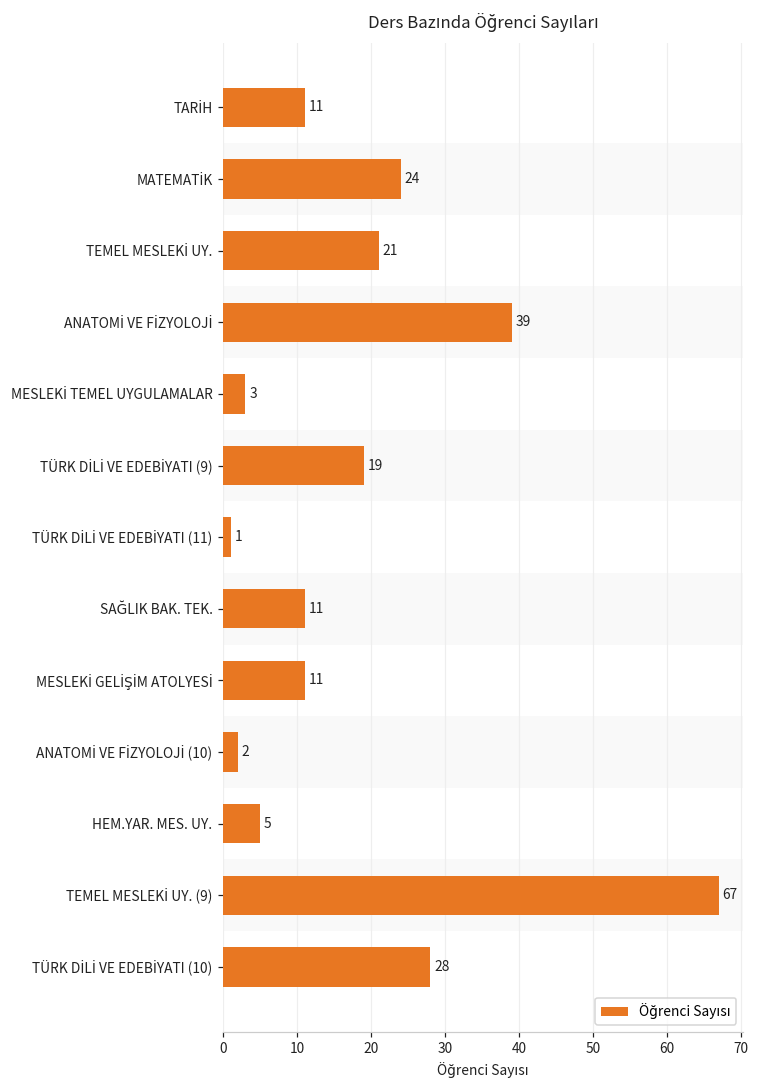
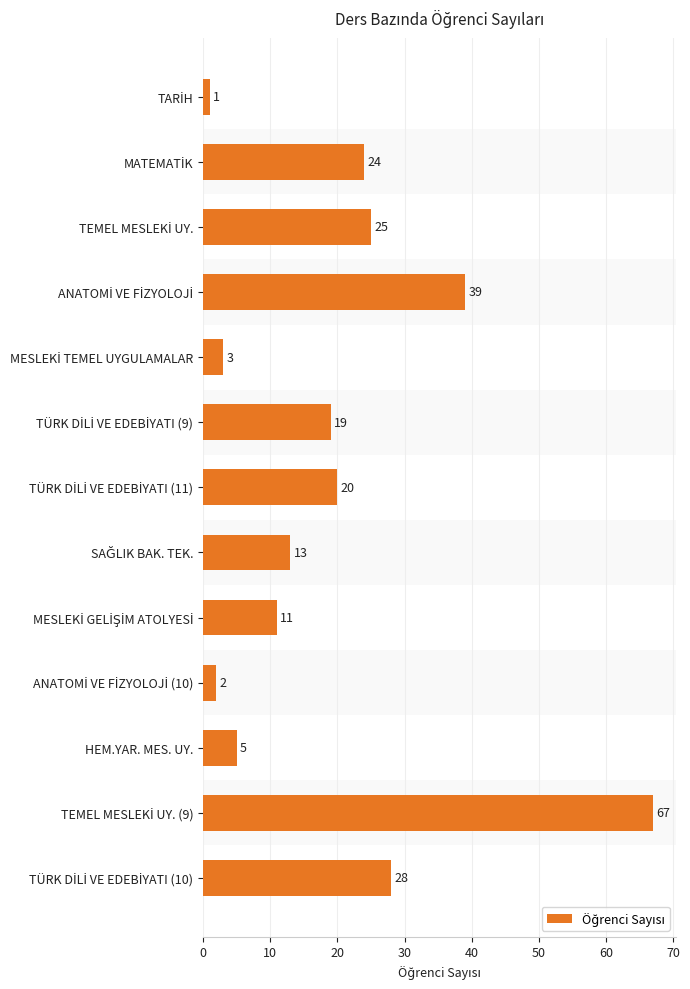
TARİH: 11 -> 1
TEMEL MESLEKİ UY.: 21 -> 25
TÜRK DİLİ VE EDEBİYATI (11): 1 -> 20
SAĞLIK BAK. TEK.: 11 -> 13
